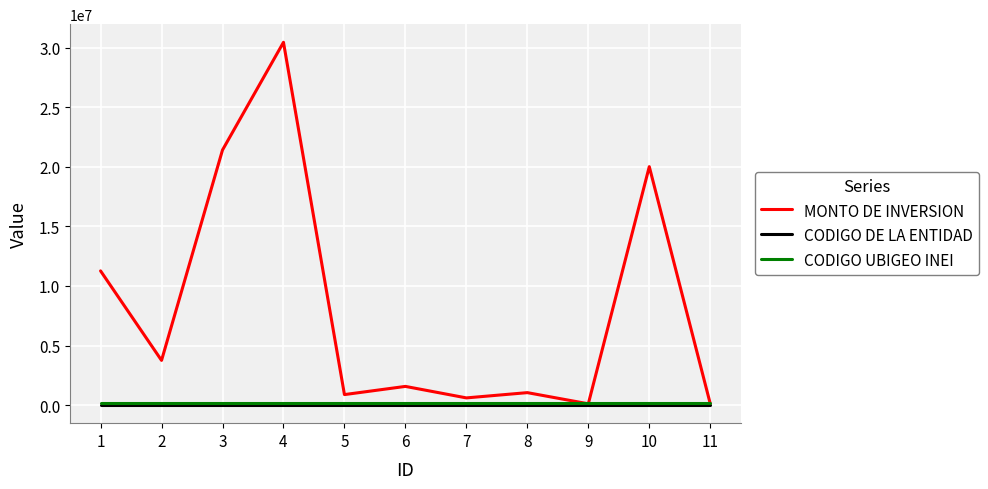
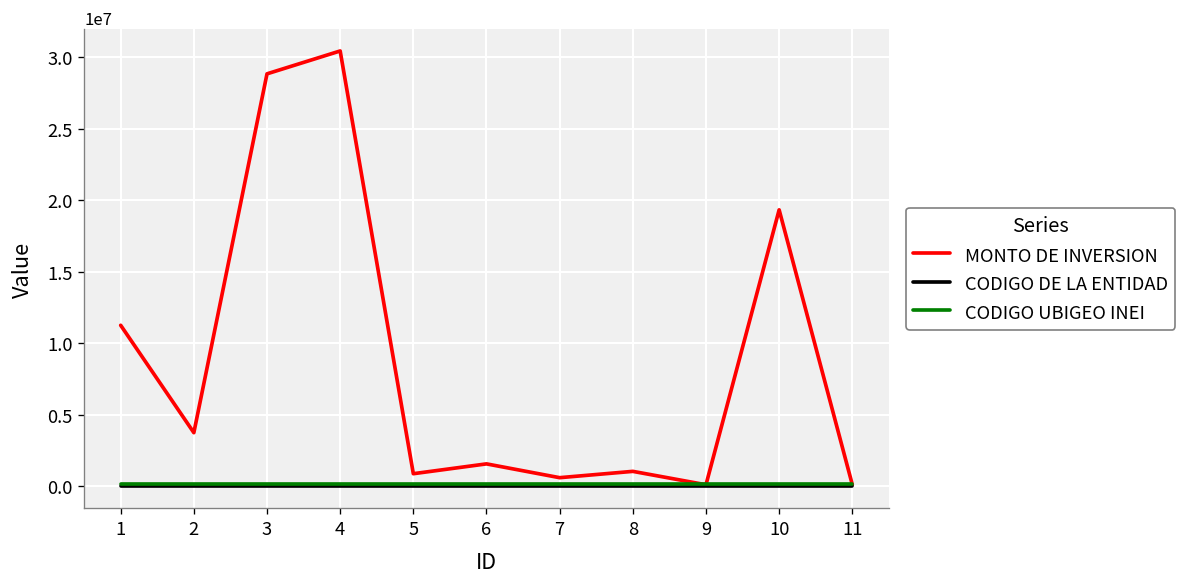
MONTO DE INVERSION, 3: 21400000 -> 28800000
MONTO DE INVERSION, 10: 20000000 -> 19300000
